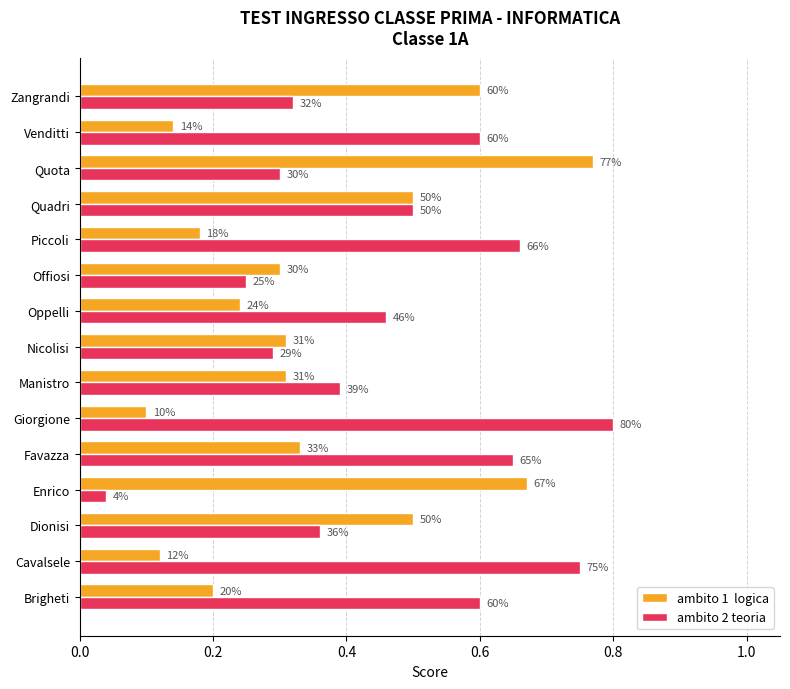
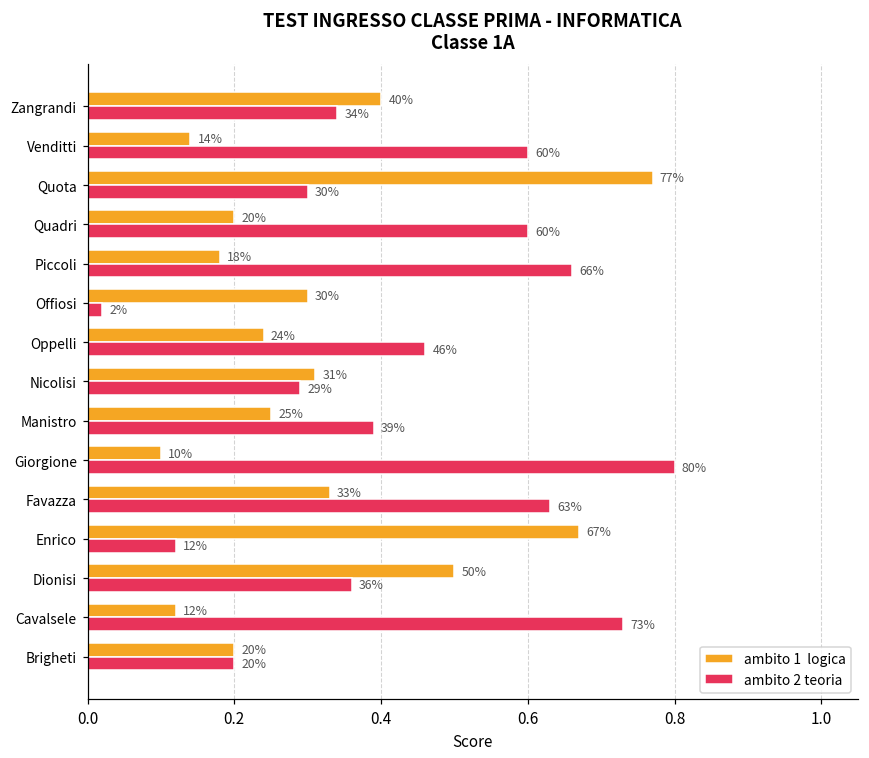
ambito 1 logica, Zangrandi: 60% -> 40%
ambito 2 teoria, Zangrandi: 32% -> 34%
ambito 1 logica, Quadri: 50% -> 20%
ambito 2 teoria, Quadri: 50% -> 60%
ambito 2 teoria, Offiosi: 25% -> 2%
ambito 1 logica, Manistro: 31% -> 25%
ambito 2 teoria, Favazza: 65% -> 63%
ambito 2 teoria, Enrico: 4% -> 12%
ambito 2 teoria, Cavalsele: 75% -> 73%
ambito 2 teoria, Brigheti: 60% -> 20%
